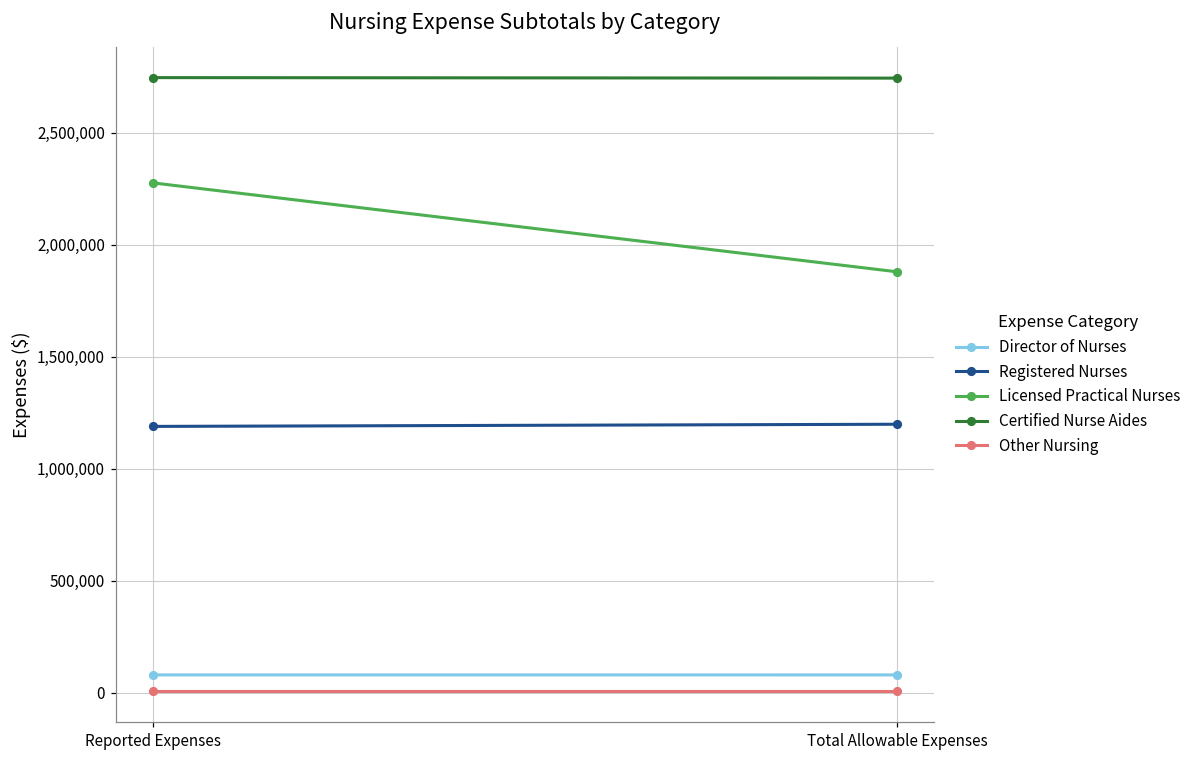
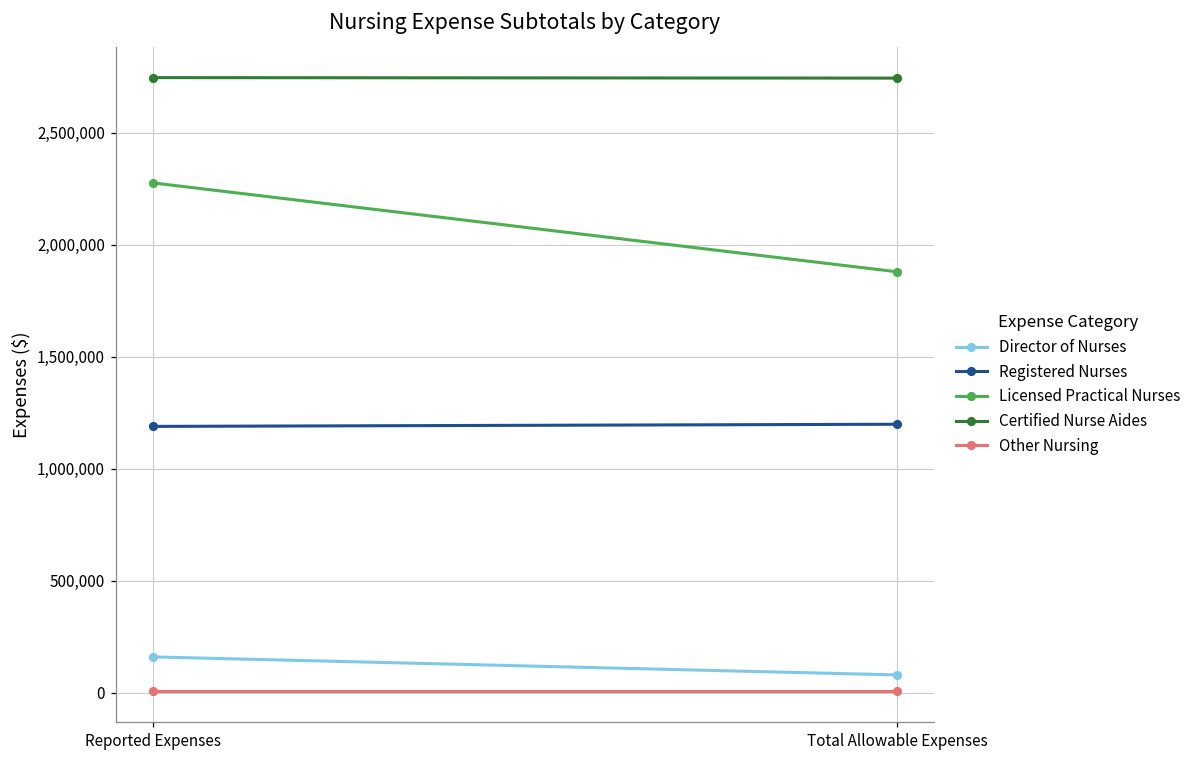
Director of Nurses, Reported Expenses: 80,000 -> 160,000
